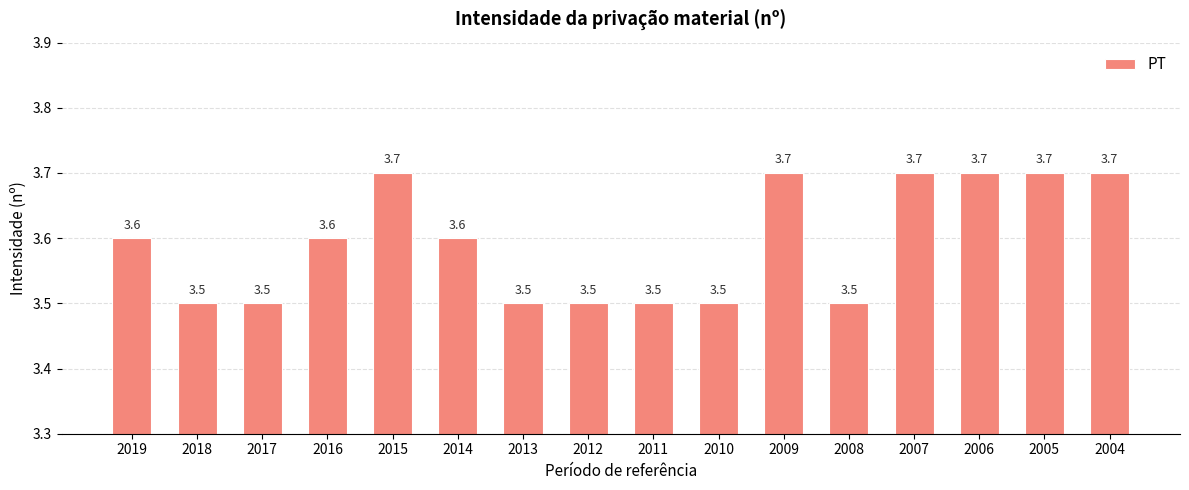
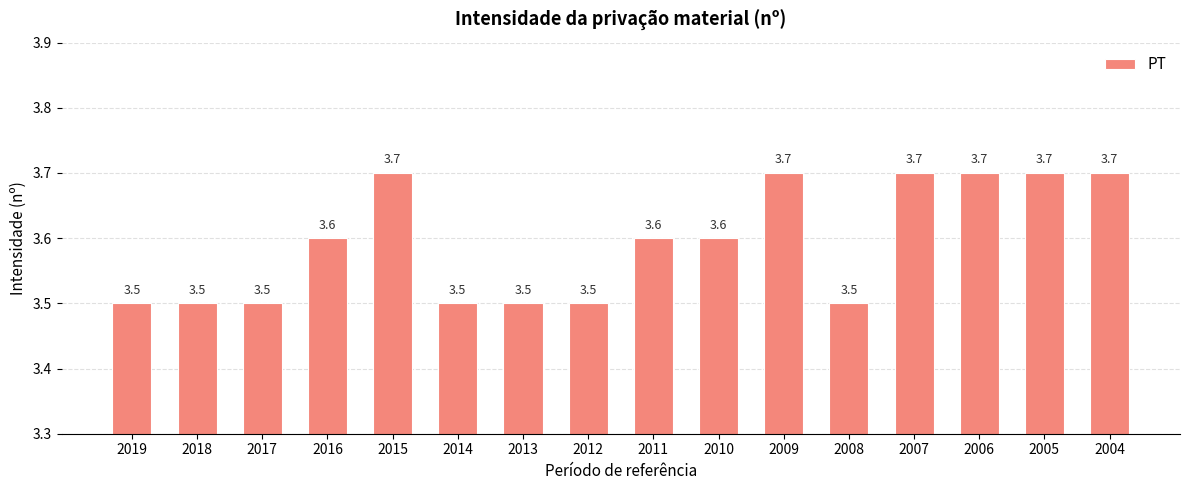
2019: 3.6 -> 3.5
2014: 3.6 -> 3.5
2011: 3.5 -> 3.6
2010: 3.5 -> 3.6
